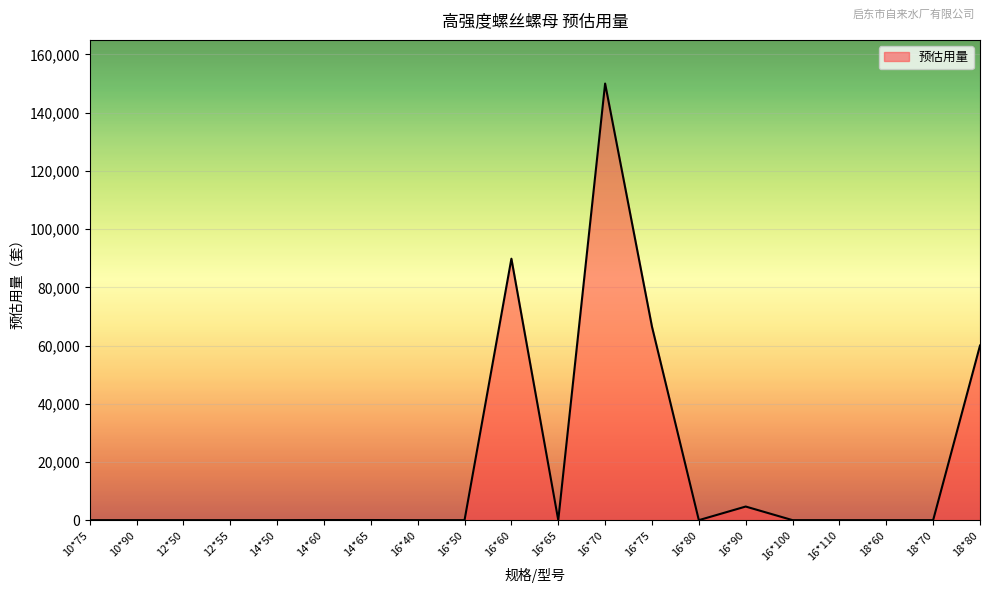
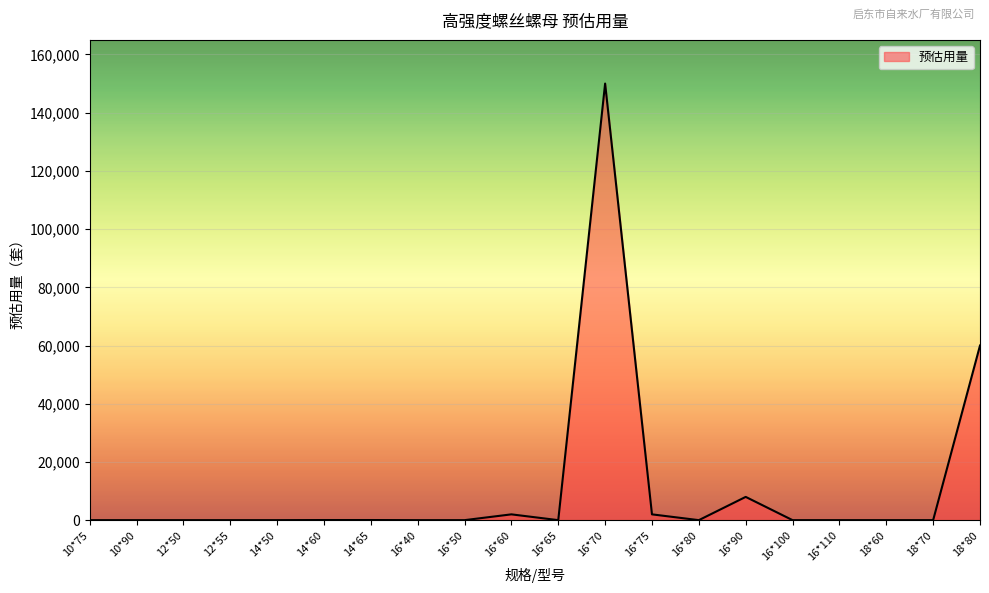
16*60: 90,000 -> 2,000
16*75: 66,000 -> 2,000
16*90: 5,000 -> 8,000
